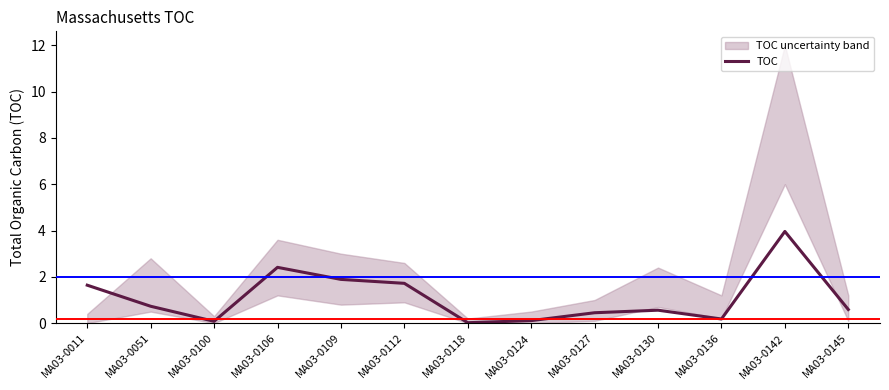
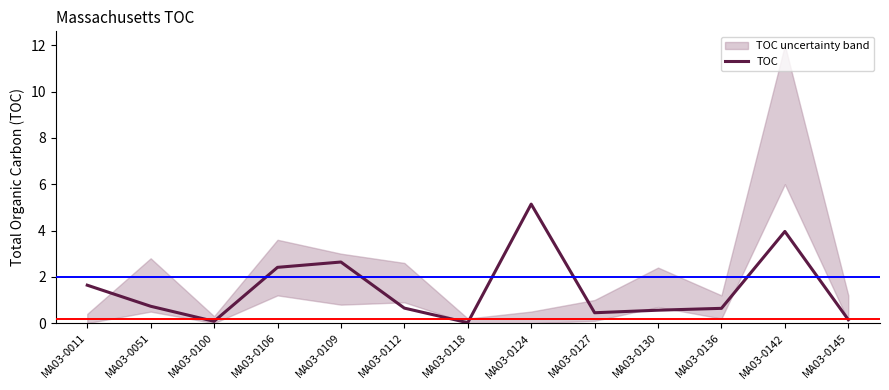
TOC, MA03-0109: 1.9 -> 2.6
TOC, MA03-0112: 1.7 -> 0.7
TOC, MA03-0124: 0.1 -> 5.1
TOC, MA03-0136: 0.2 -> 0.6
TOC, MA03-0145: 0.6 -> 0.2
